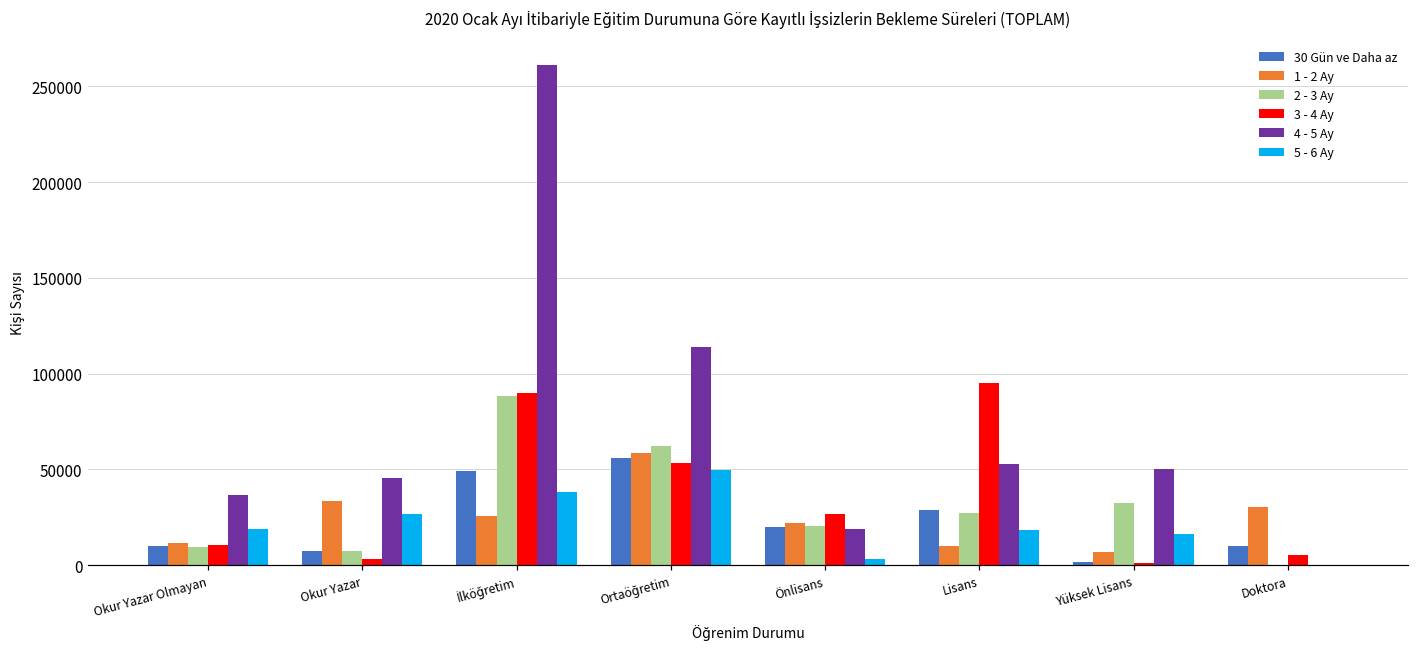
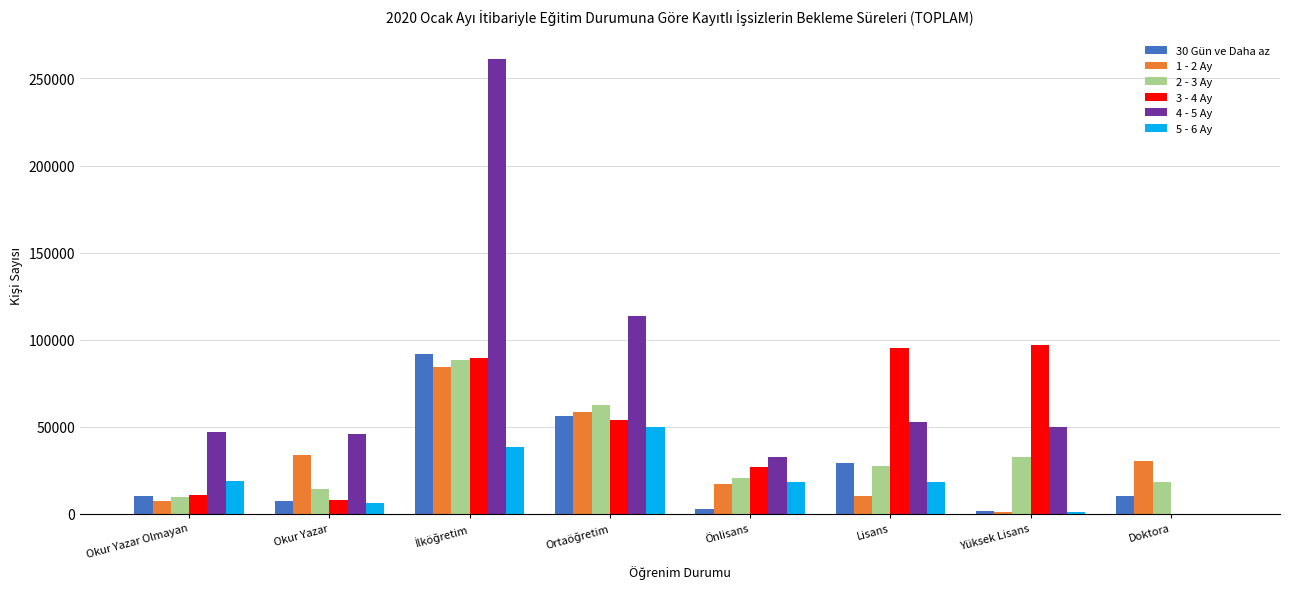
1 - 2 Ay, Okur Yazar Olmayan: 12000 -> 7000
4 - 5 Ay, Okur Yazar Olmayan: 37000 -> 47000
2 - 3 Ay, Okur Yazar: 7000 -> 14000
3 - 4 Ay, Okur Yazar: 3000 -> 8000
5 - 6 Ay, Okur Yazar: 27000 -> 6000
30 Gün ve Daha az, İlköğretim: 49000 -> 92000
1 - 2 Ay, İlköğretim: 25000 -> 84000
30 Gün ve Daha az, Önlisans: 20000 -> 3000
1 - 2 Ay, Önlisans: 22000 -> 17000
4 - 5 Ay, Önlisans: 19000 -> 33000
5 - 6 Ay, Önlisans: 3000 -> 18000
1 - 2 Ay, Yüksek Lisans: 7000 -> 1000
3 - 4 Ay, Yüksek Lisans: 1000 -> 97000
5 - 6 Ay, Yüksek Lisans: 16000 -> 1000
2 - 3 Ay, Doktora: 0 -> 18000
3 - 4 Ay, Doktora: 5000 -> 0
